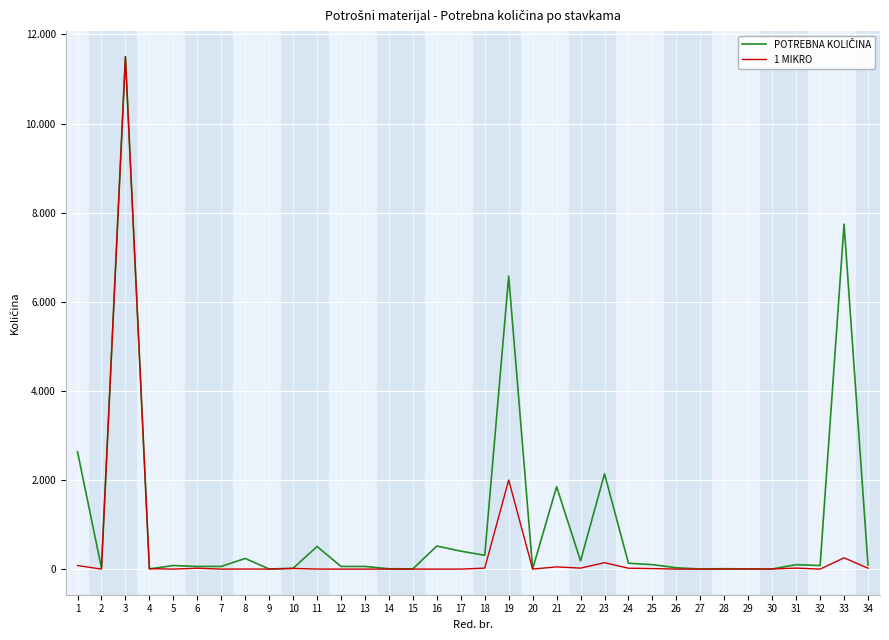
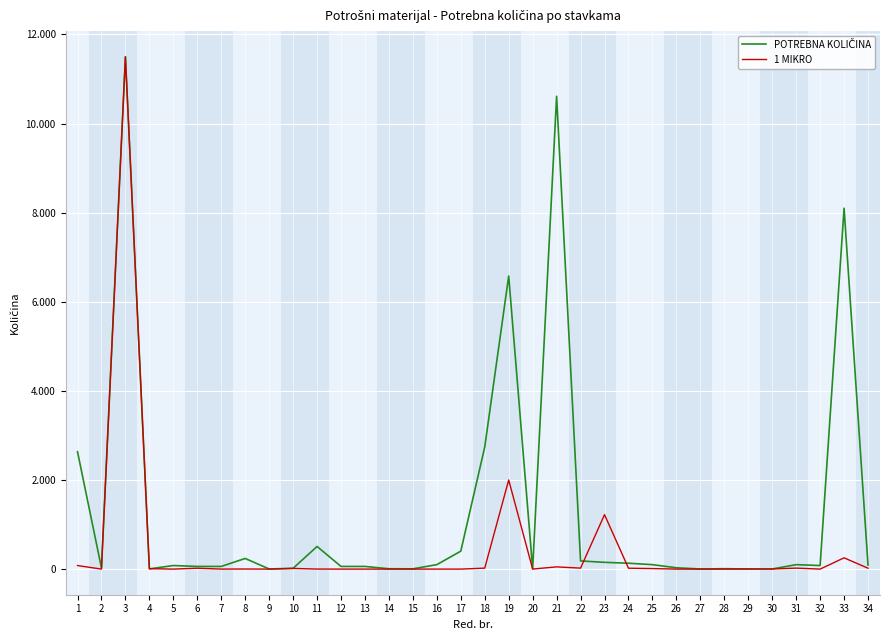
POTREBNA KOLIČINA, 16: 0.5 -> 0.1
POTREBNA KOLIČINA, 18: 0.3 -> 2.7
POTREBNA KOLIČINA, 21: 1.9 -> 10.6
POTREBNA KOLIČINA, 23: 2.1 -> 0.2
1 MIKRO, 23: 0.1 -> 1.2
POTREBNA KOLIČINA, 33: 7.7 -> 8.1
